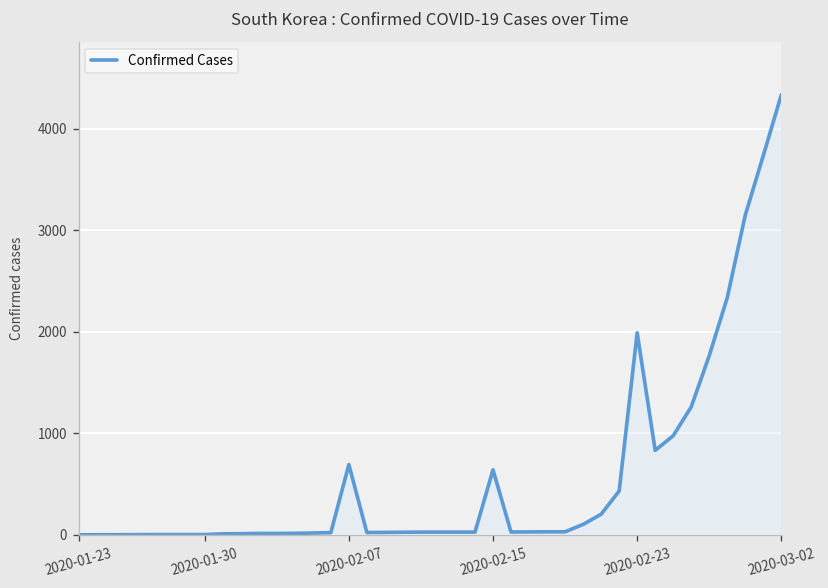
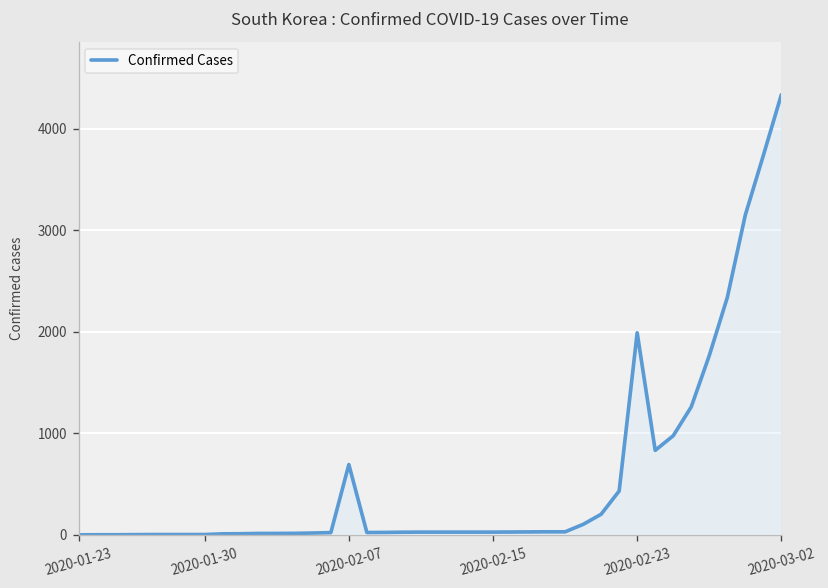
2020-02-15: 600 -> 0
